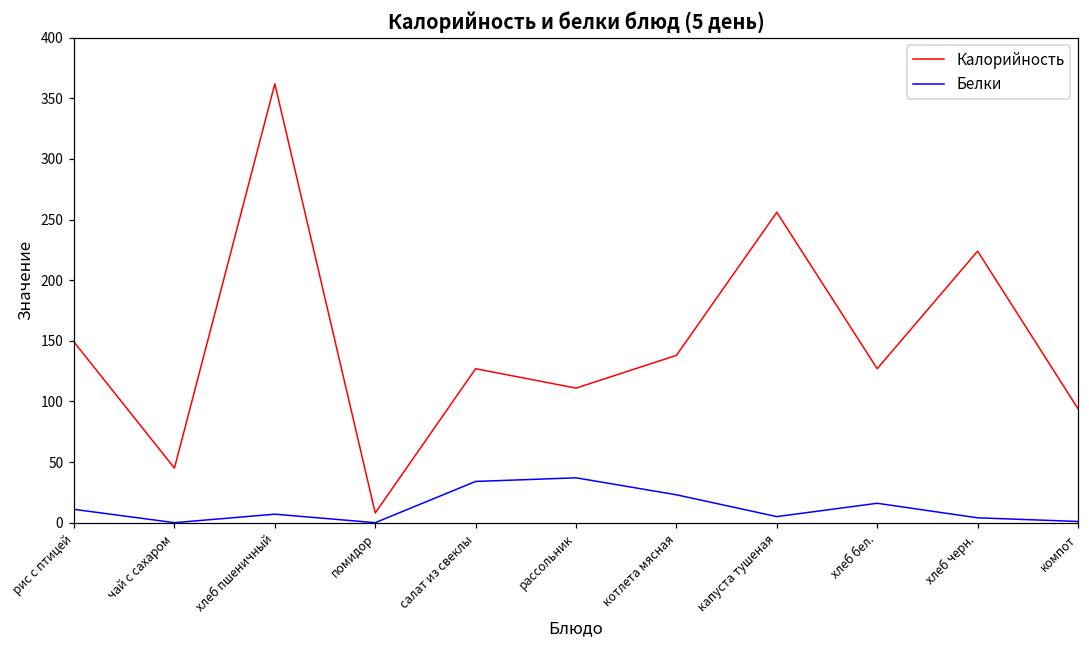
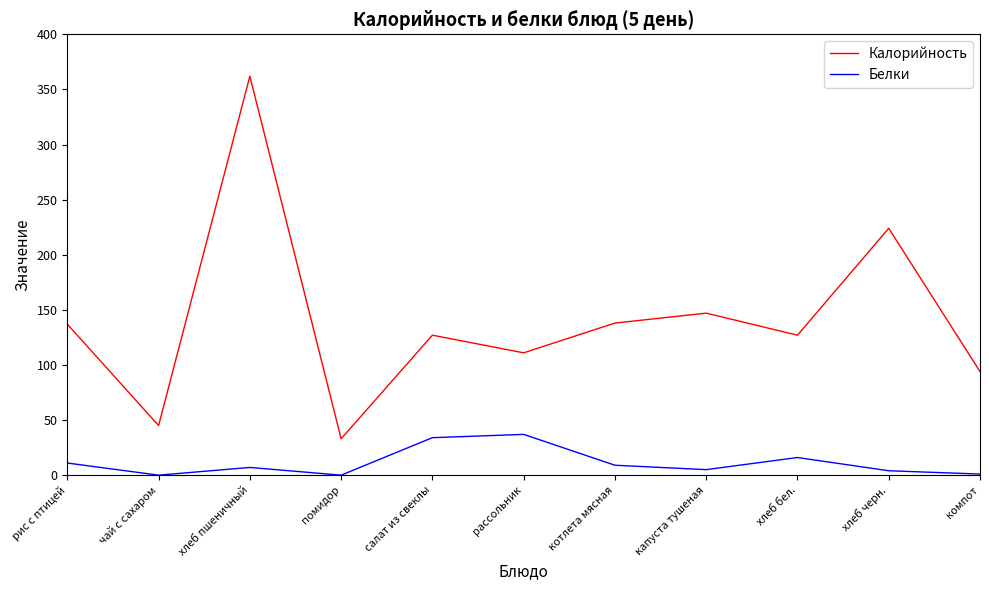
Калорийность, рис с птицей: 149 -> 137
Калорийность, помидор: 8 -> 33
Белки, котлета мясная: 23 -> 9
Калорийность, капуста тушеная: 256 -> 147
